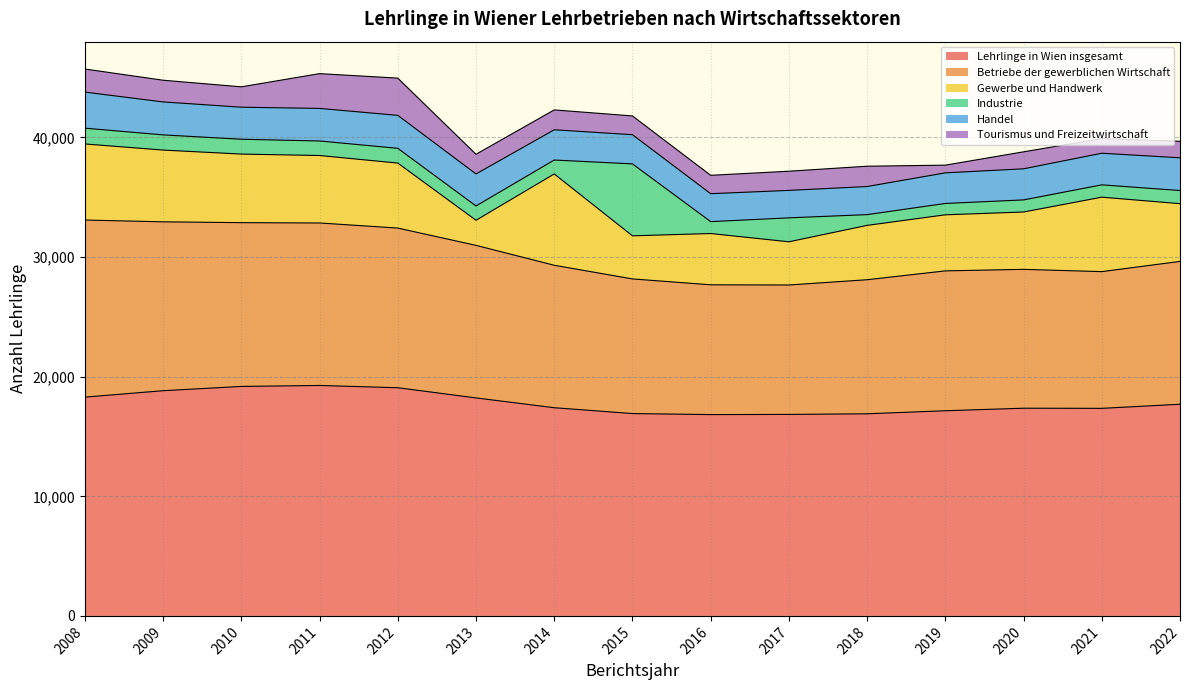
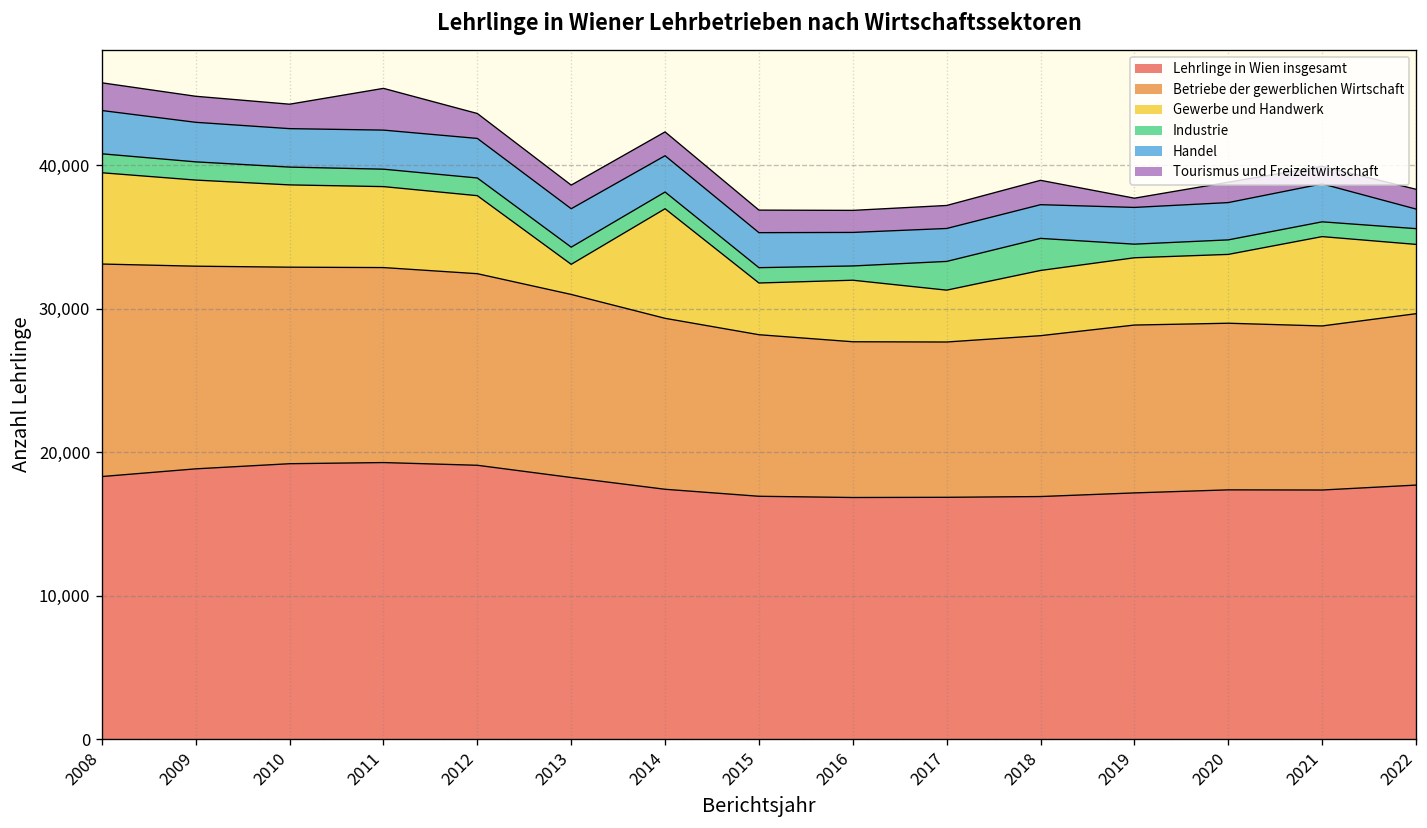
Tourismus und Freizeitwirtschaft, 2012: 3,100 -> 1,700
Industrie, 2015: 6,000 -> 1,100
Industrie, 2018: 900 -> 2,200
Handel, 2022: 2,700 -> 1,400
